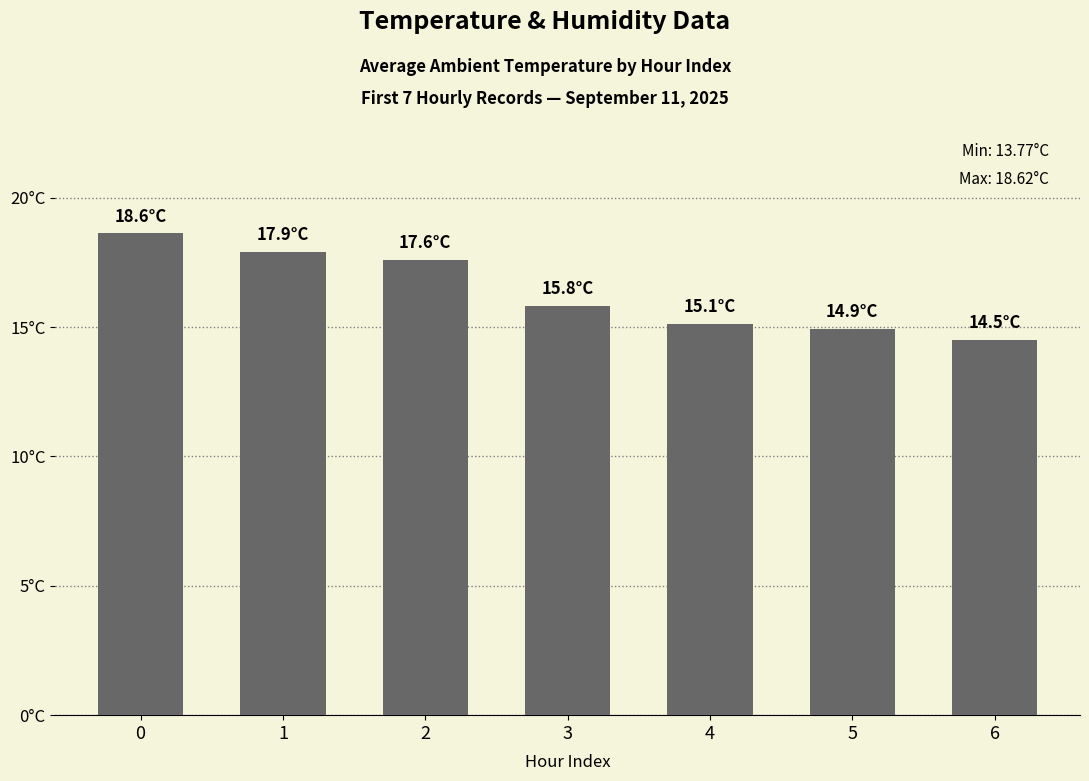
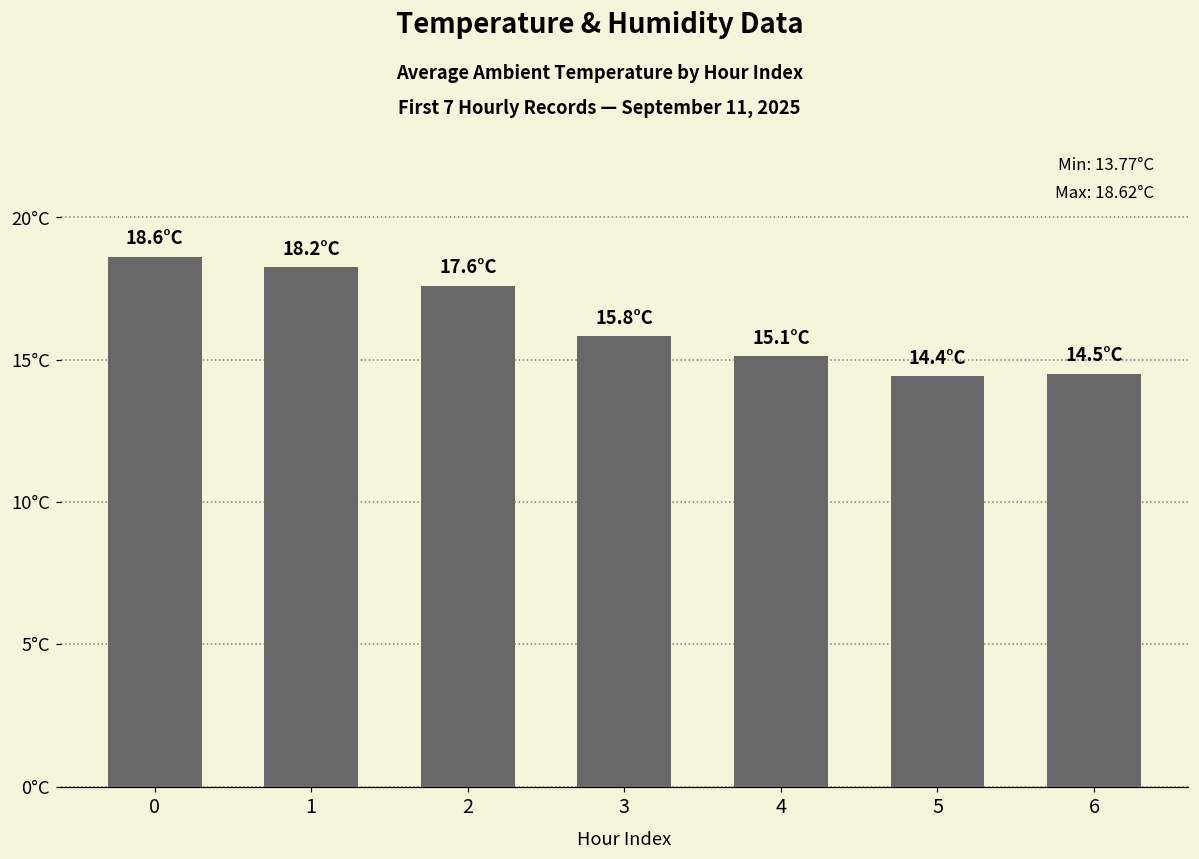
1: 17.9°C -> 18.2°C
5: 14.9°C -> 14.4°C
